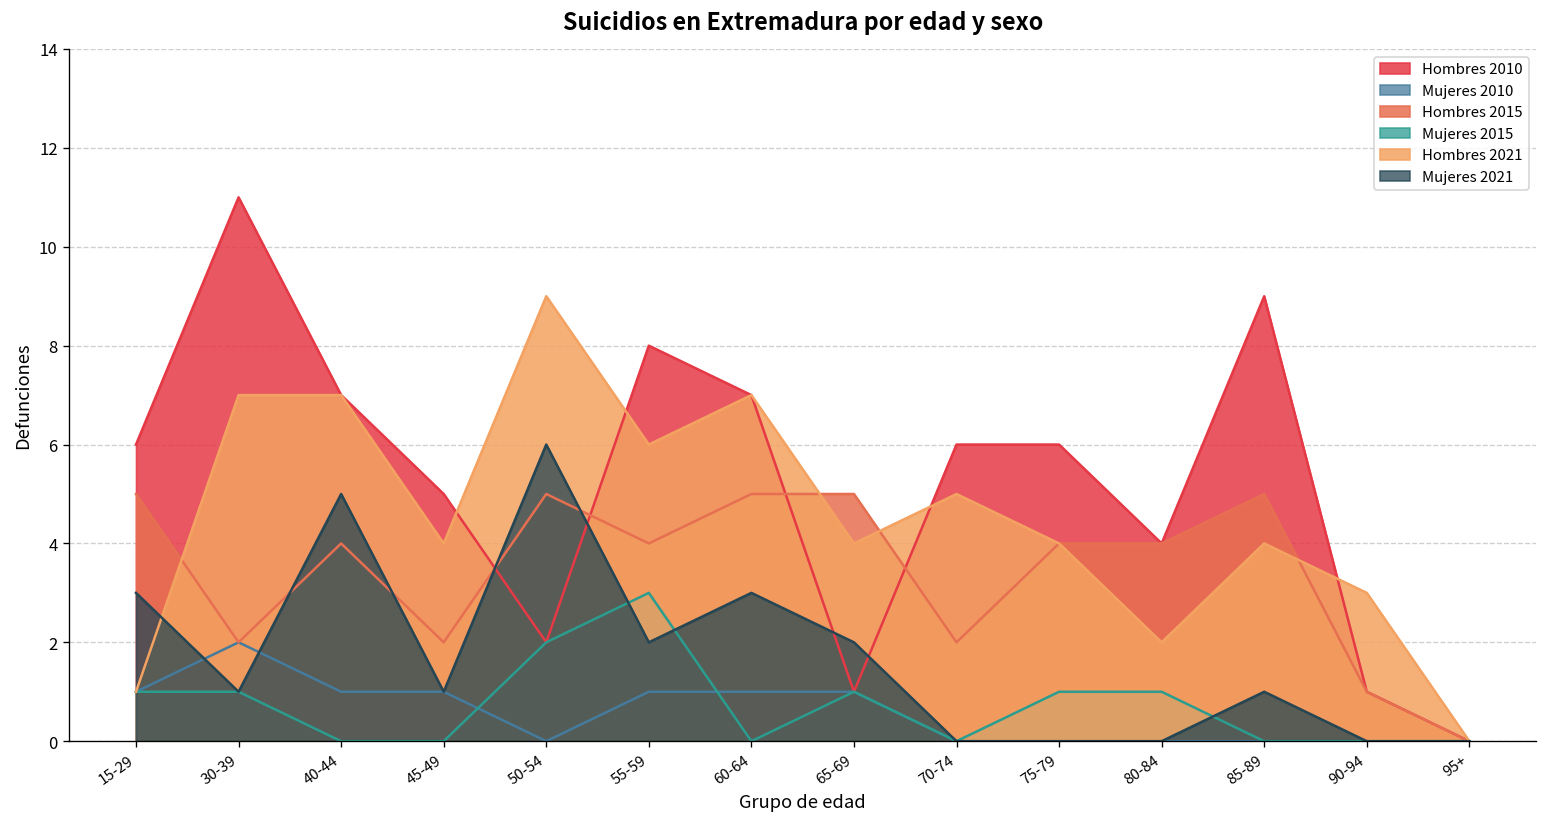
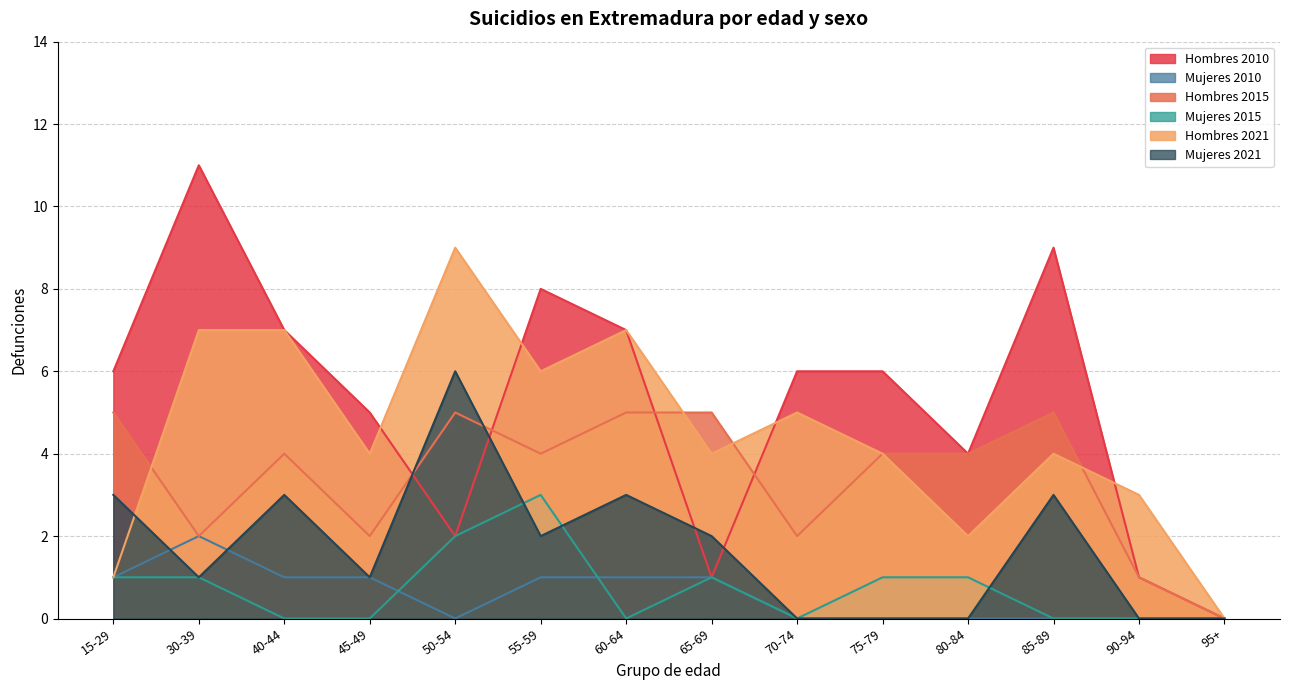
Mujeres 2021, 40-44: 5 -> 3
Mujeres 2021, 85-89: 1 -> 3
